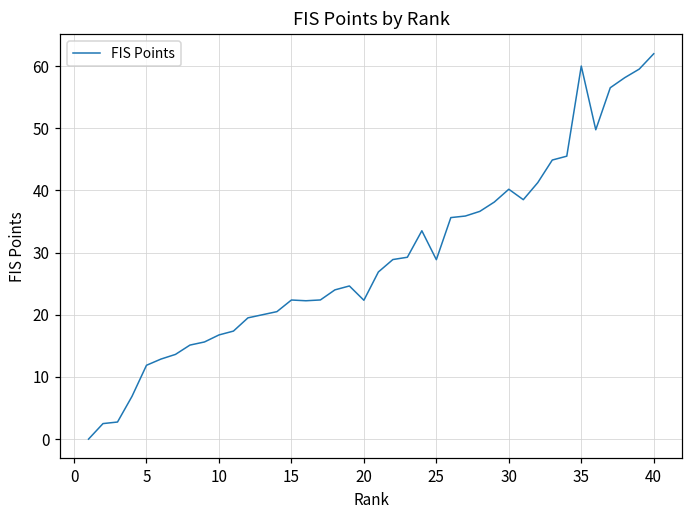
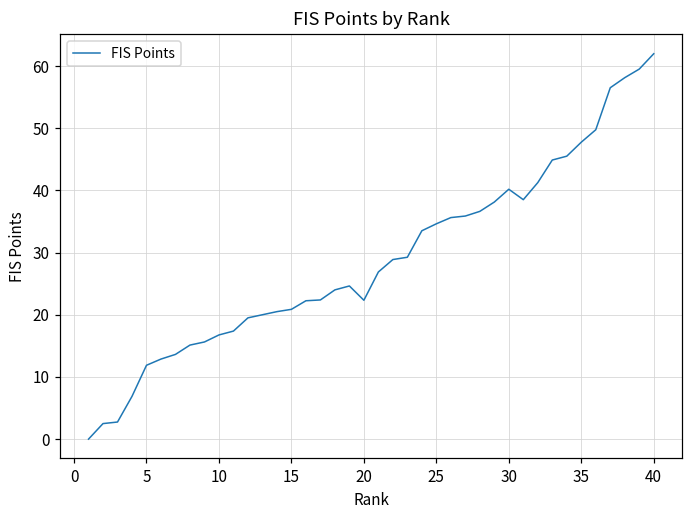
15: 22 -> 21
25: 29 -> 35
35: 60 -> 48
